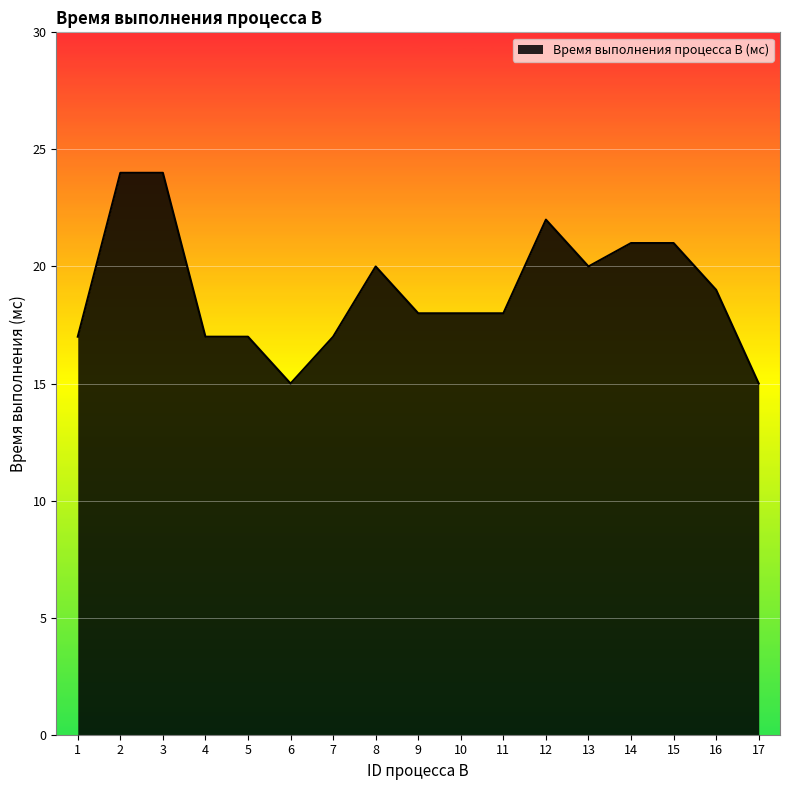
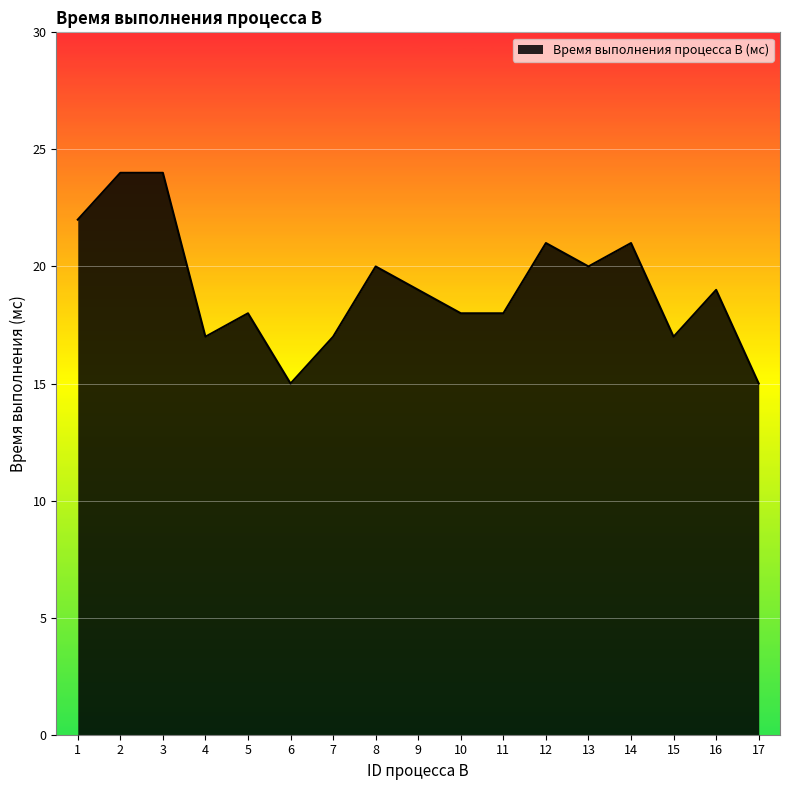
1: 17 -> 22
5: 17 -> 18
9: 18 -> 19
12: 22 -> 21
15: 21 -> 17
